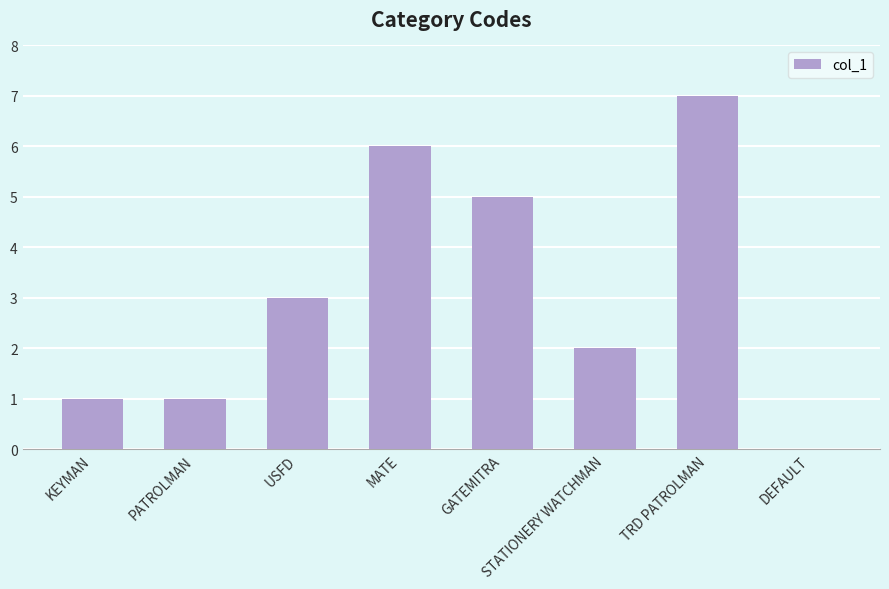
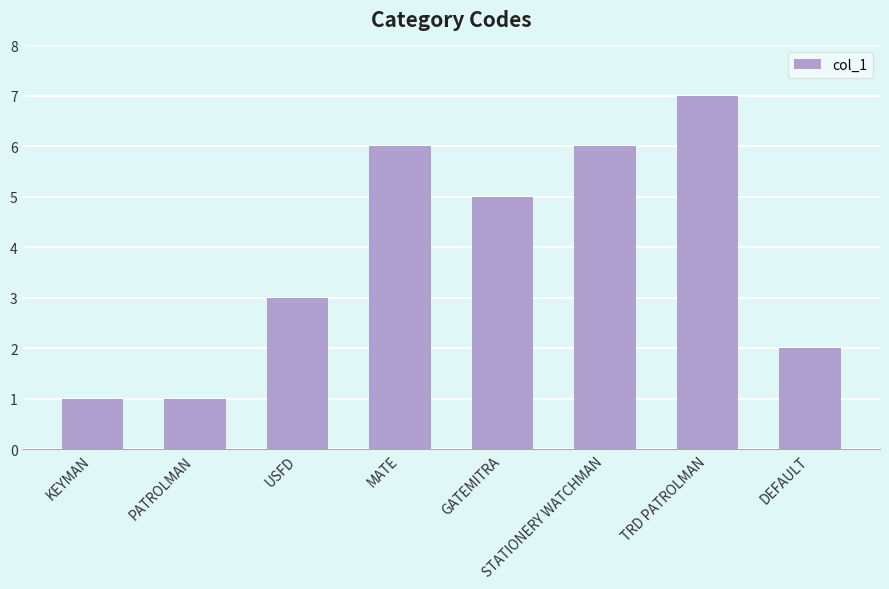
STATIONERY WATCHMAN: 2 -> 6
DEFAULT: 0 -> 2
